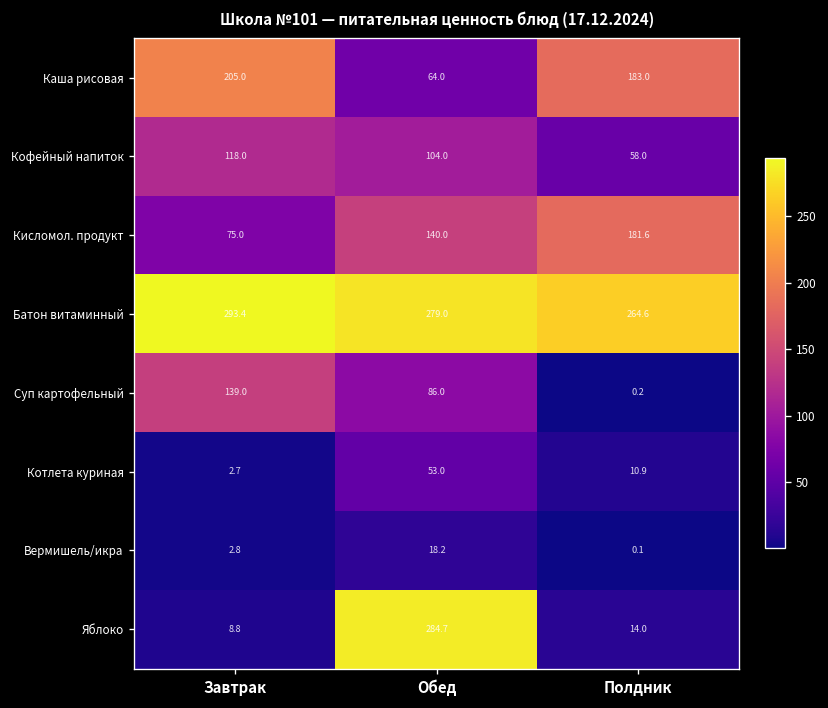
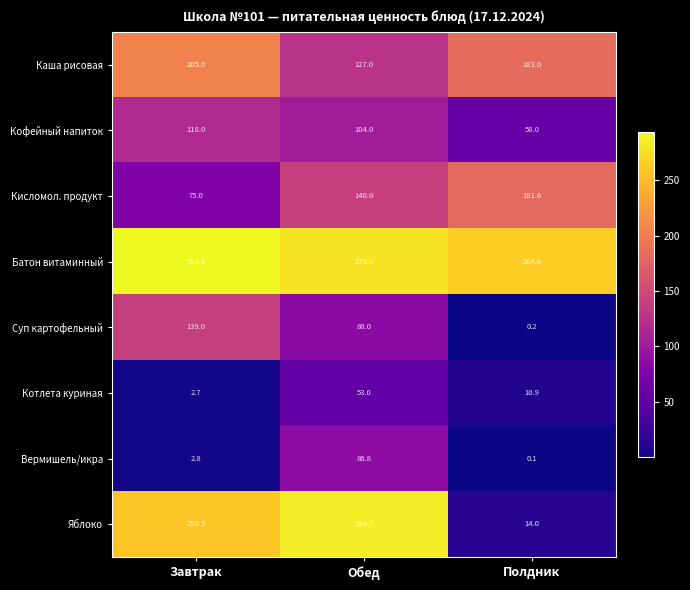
Каша рисовая, Обед: 64.0 -> 127.0
Вермишель/икра, Обед: 18.2 -> 86.8
Яблоко, Завтрак: 8.8 -> 258.5
